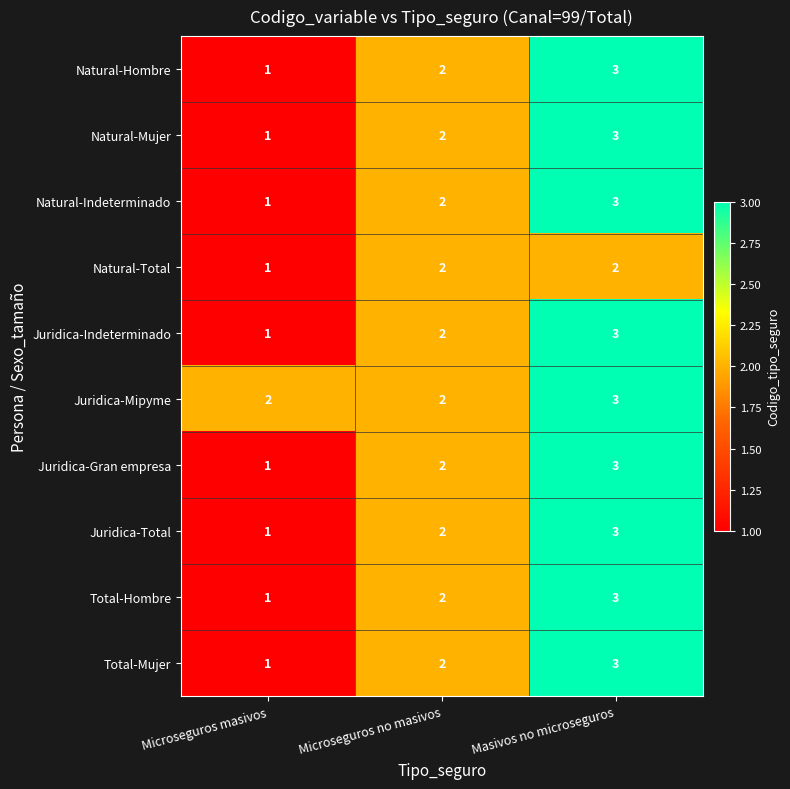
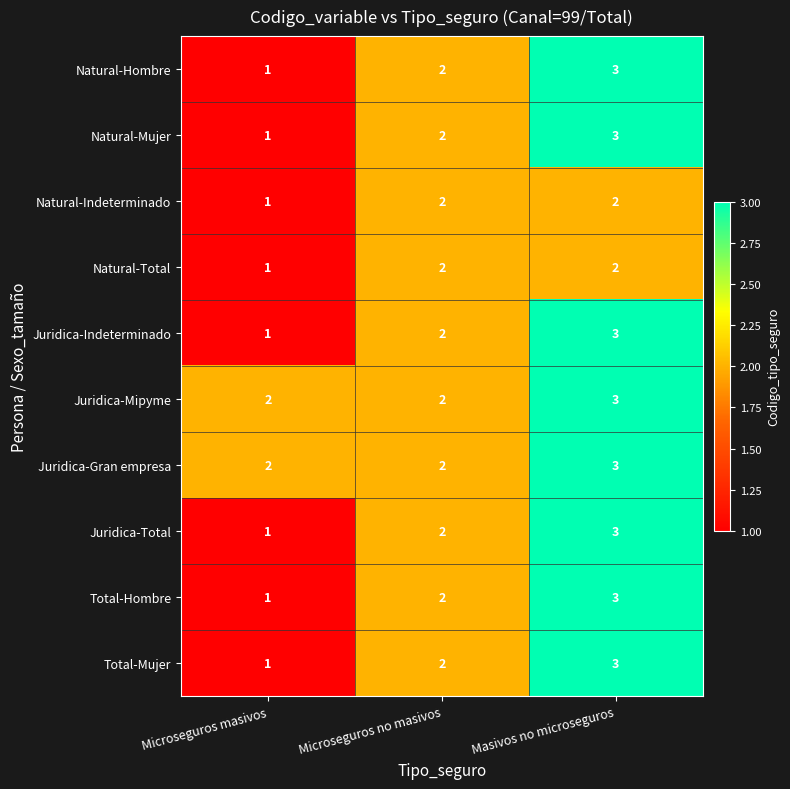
Natural-Indeterminado, Masivos no microseguros: 3 -> 2
Juridica-Gran empresa, Microseguros masivos: 1 -> 2
